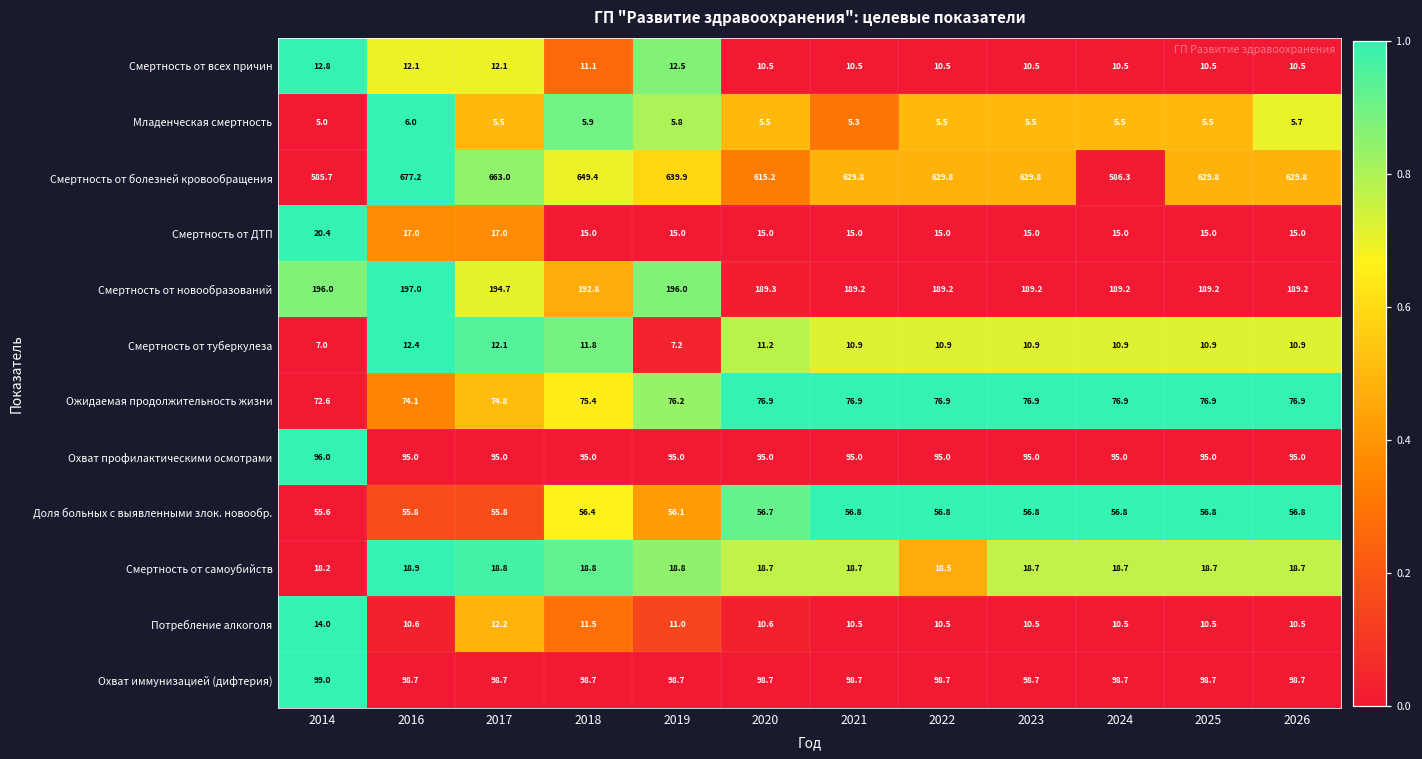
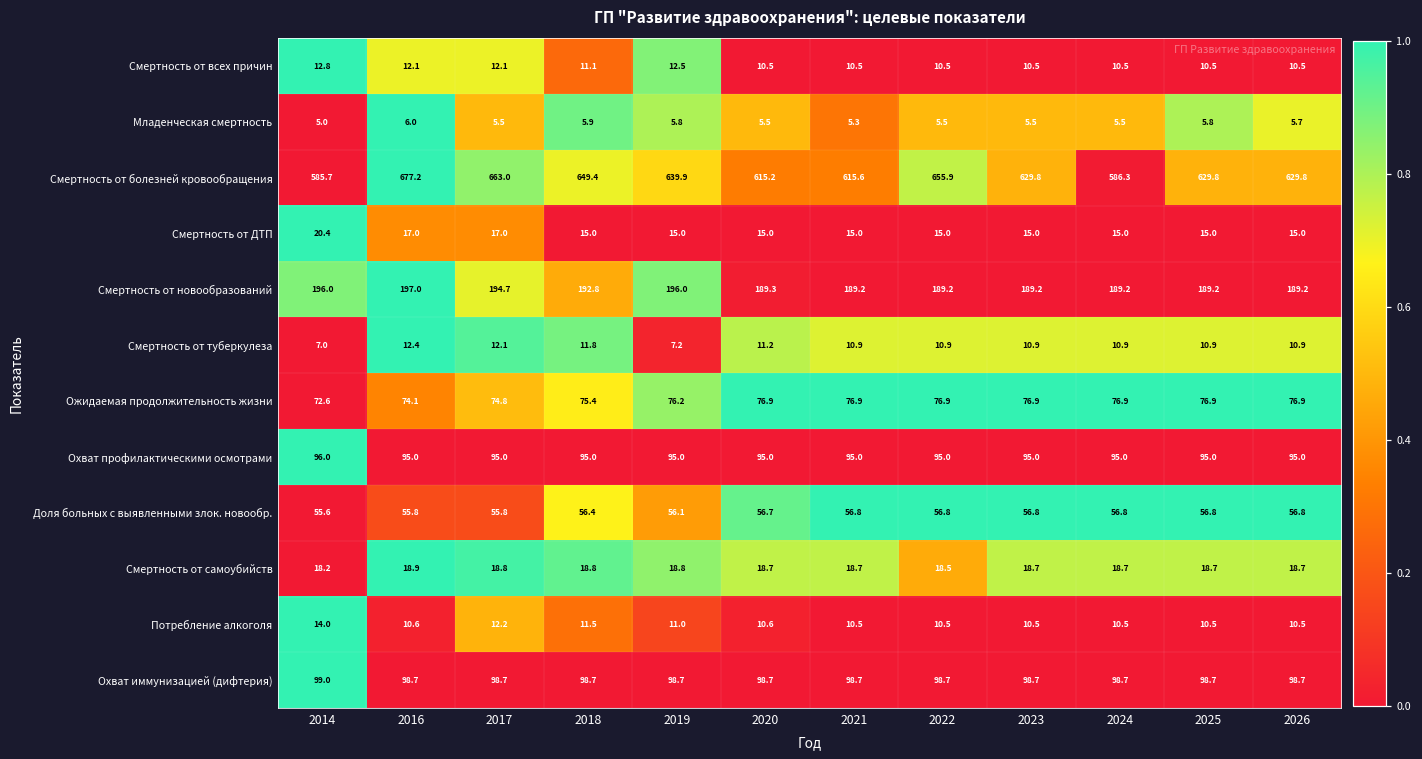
Младенческая смертность, 2025: 5.5 -> 5.8
Смертность от болезней кровообращения, 2021: 629.8 -> 615.6
Смертность от болезней кровообращения, 2022: 629.8 -> 655.9
